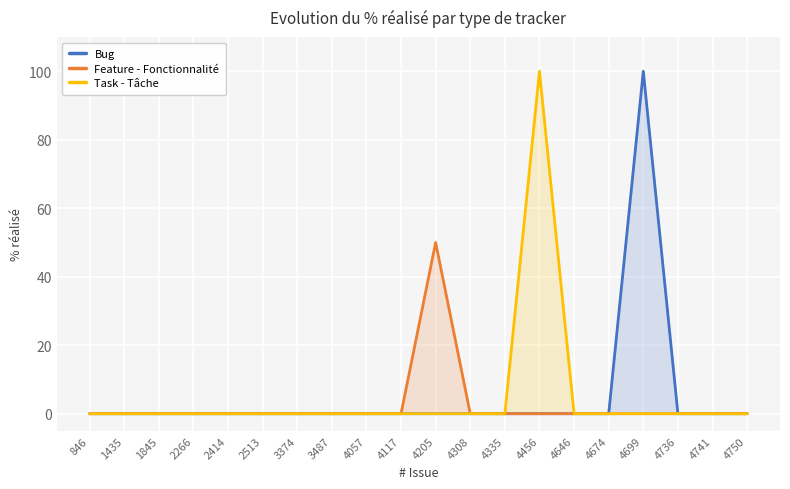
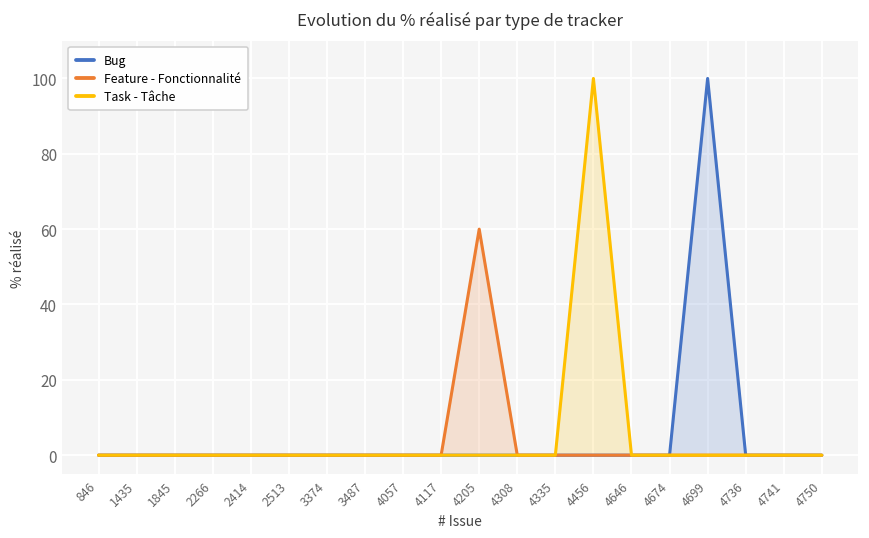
Feature - Fonctionnalité, 4205: 50 -> 60
